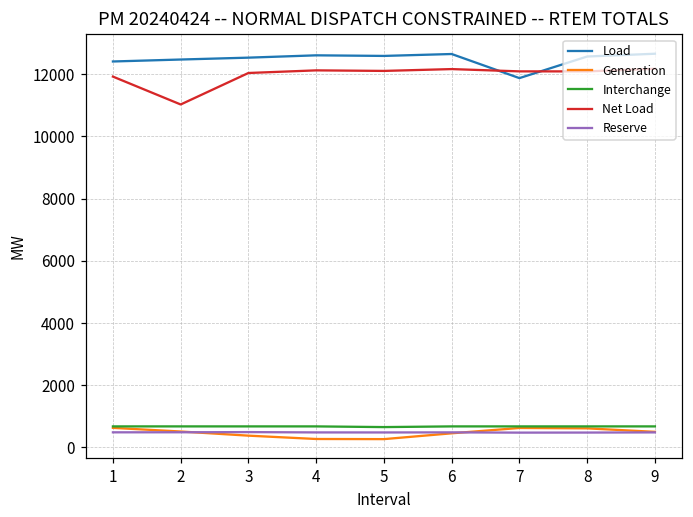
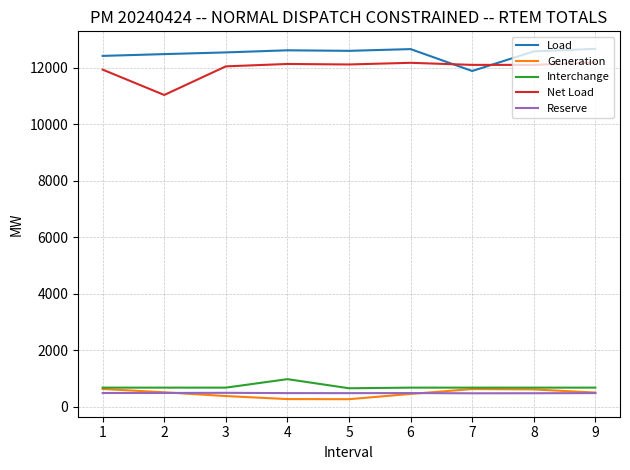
Interchange, 4: 700 -> 1000
